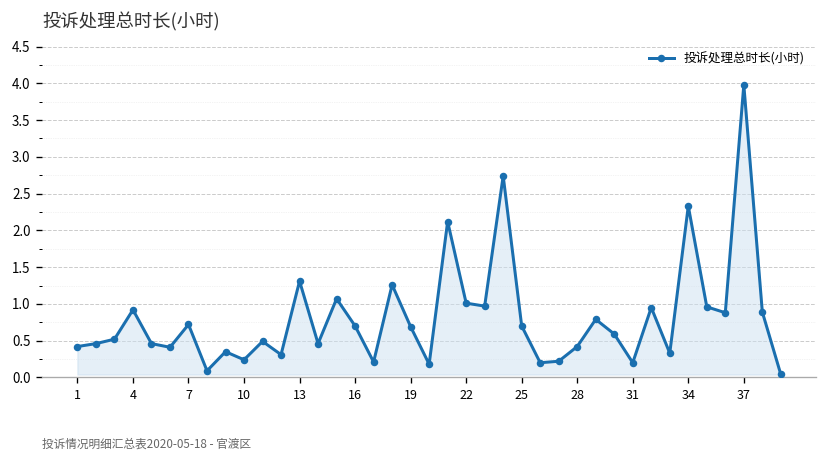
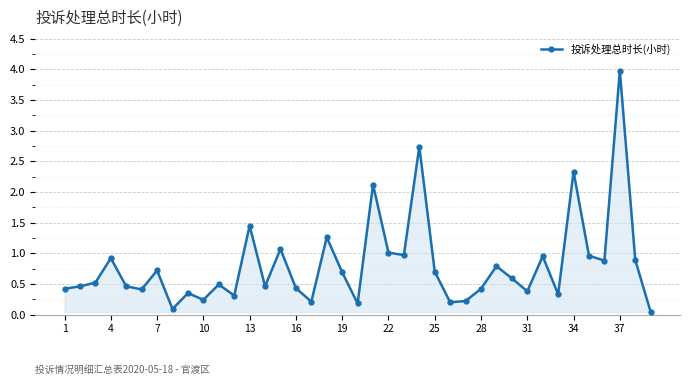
13: 1.3 -> 1.5
16: 0.7 -> 0.4
31: 0.2 -> 0.4
